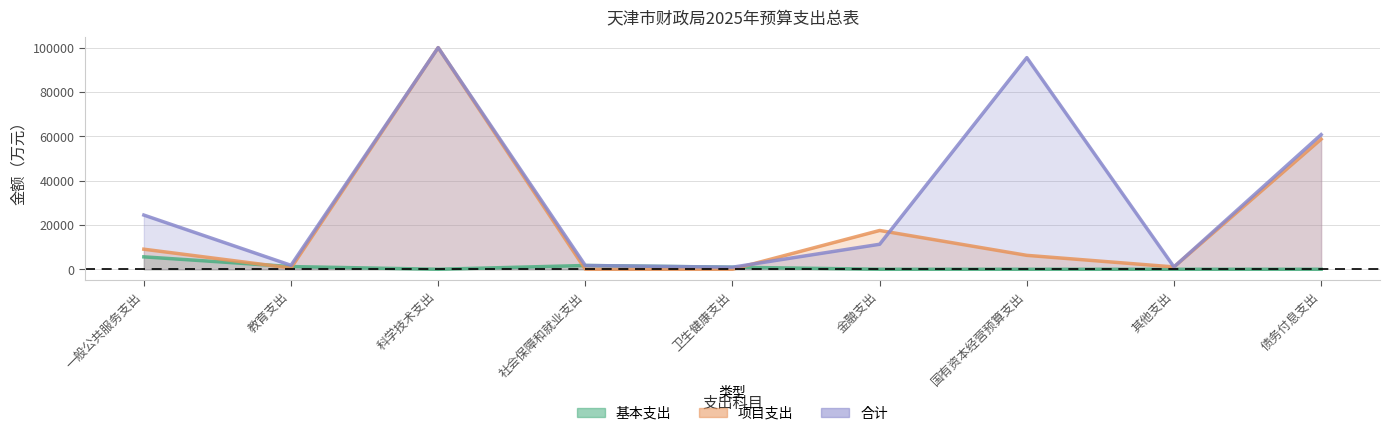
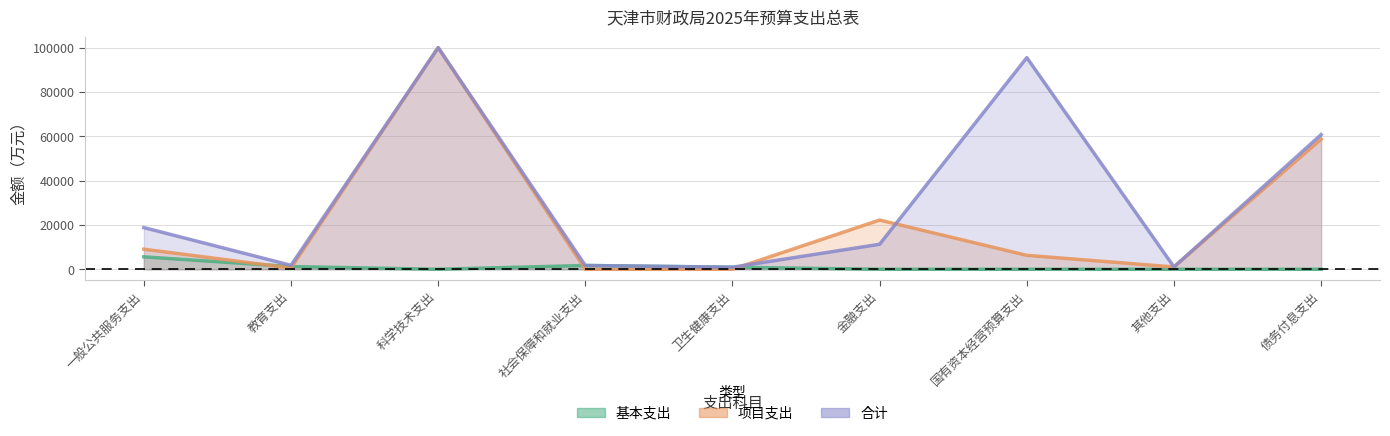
合计, 一般公共服务支出: 24000 -> 19000
项目支出, 金融支出: 17000 -> 22000
